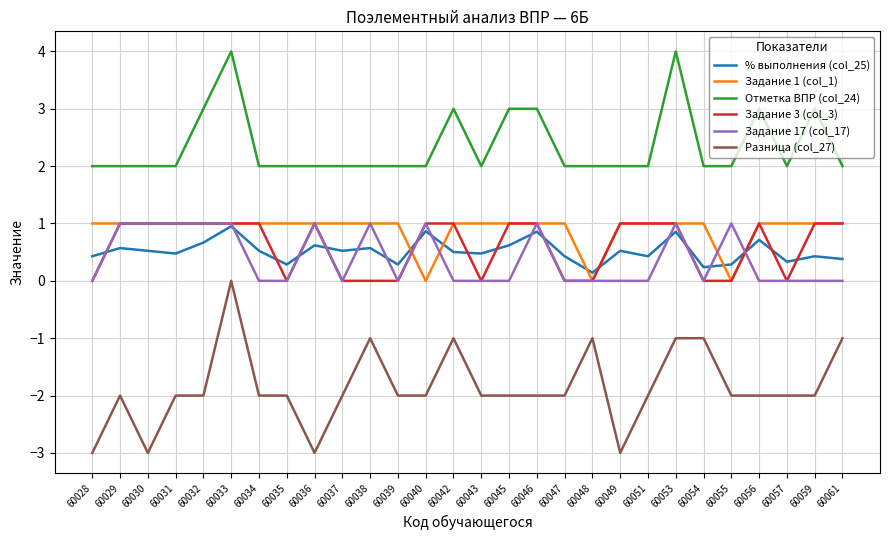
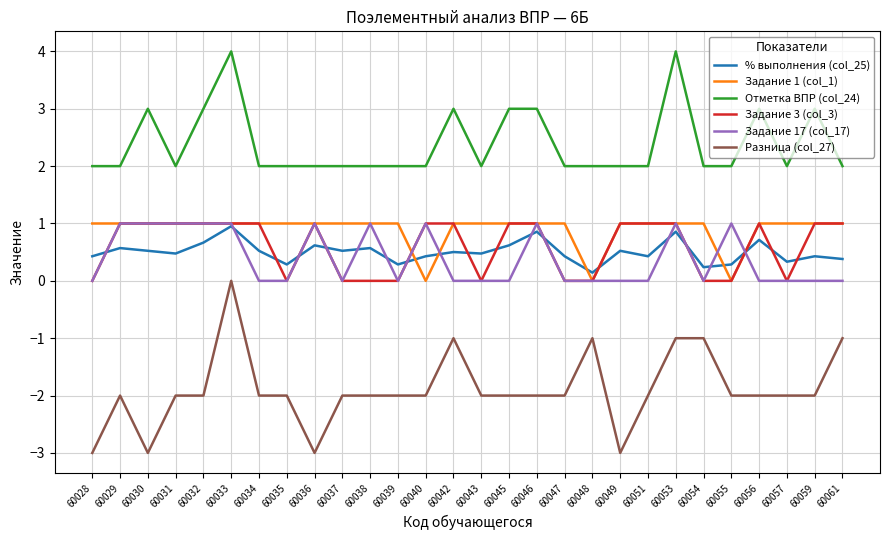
Отметка ВПР (col_24), 60030: 2 -> 3
Разница (col_27), 60038: -1 -> -2
% выполнения (col_25), 60040: 0.9 -> 0.4
